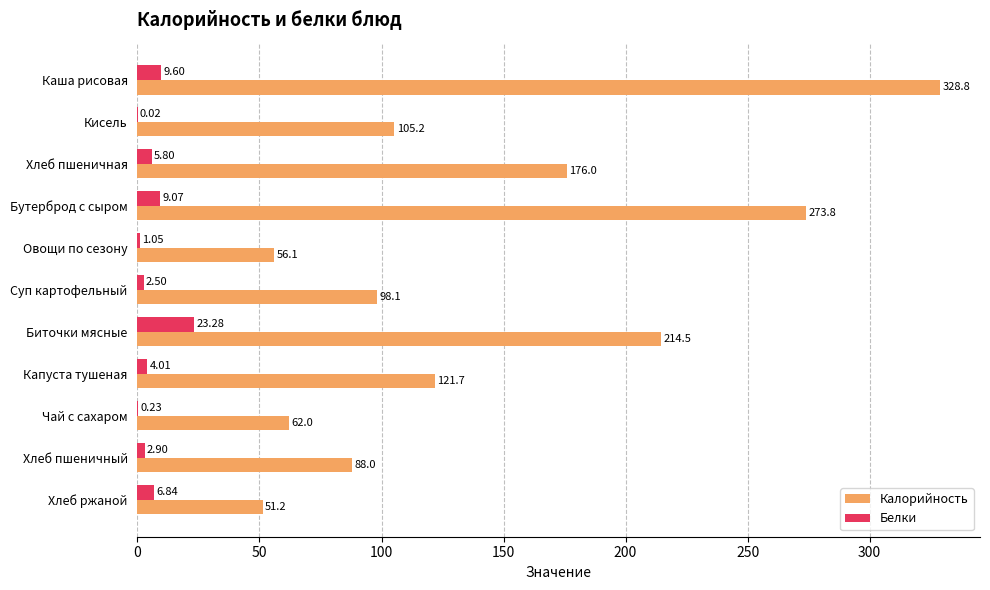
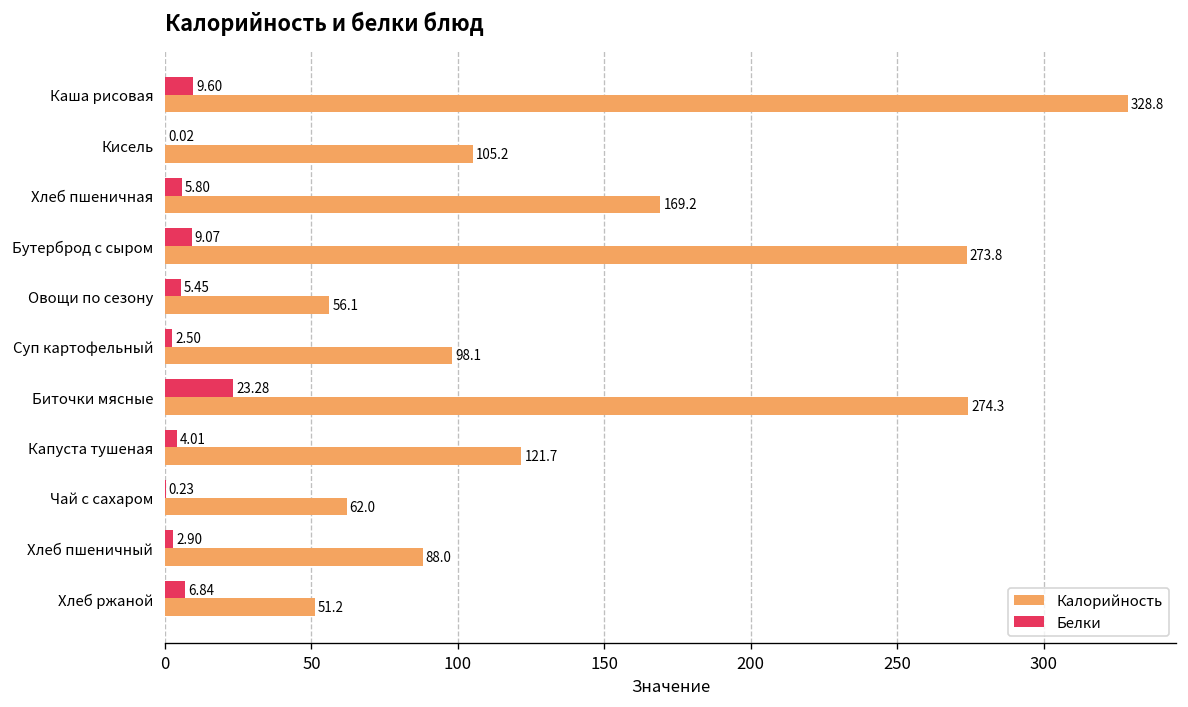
Калорийность, Хлеб пшеничная: 176.0 -> 169.2
Белки, Овощи по сезону: 1.05 -> 5.45
Калорийность, Биточки мясные: 214.5 -> 274.3
